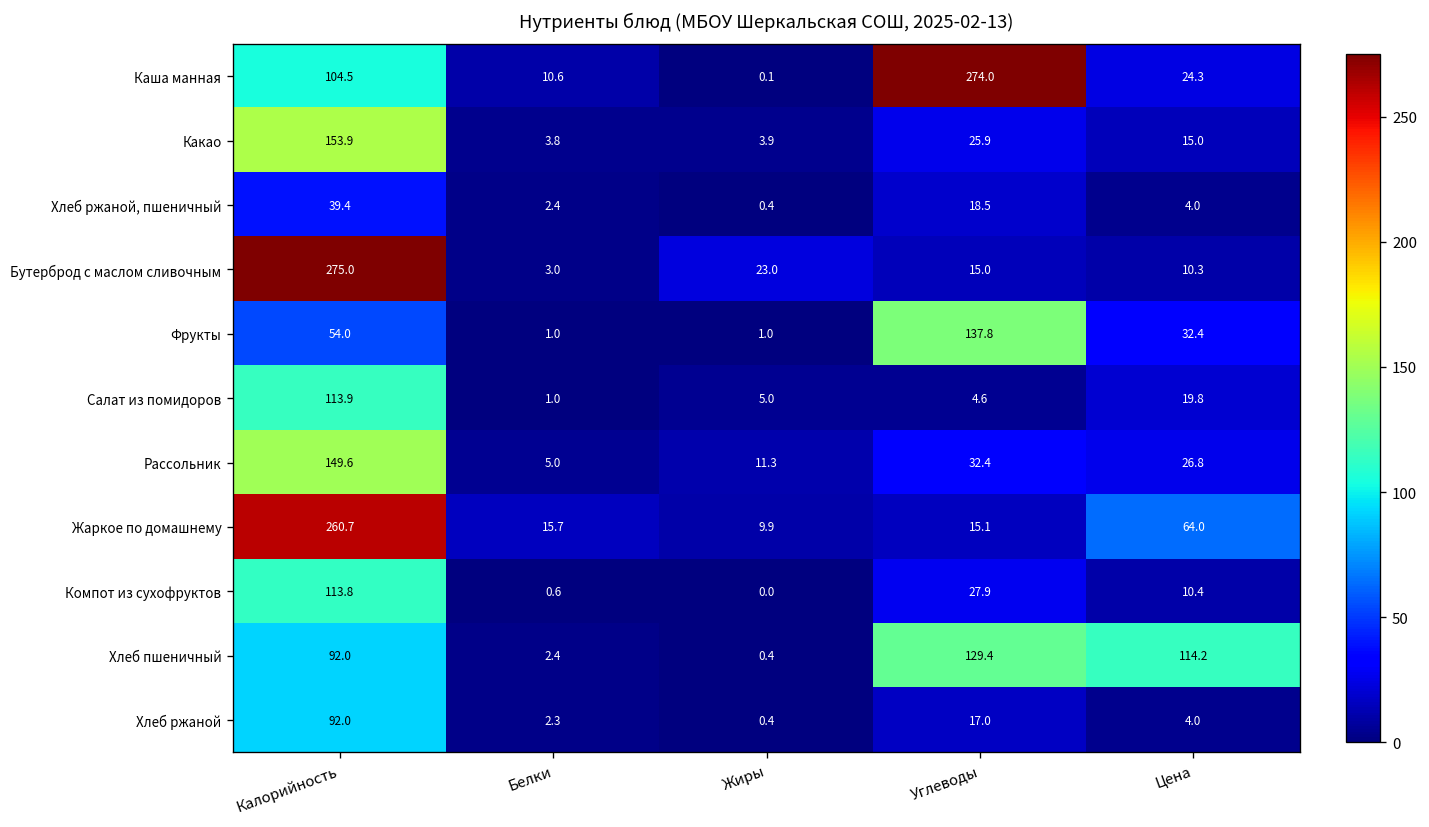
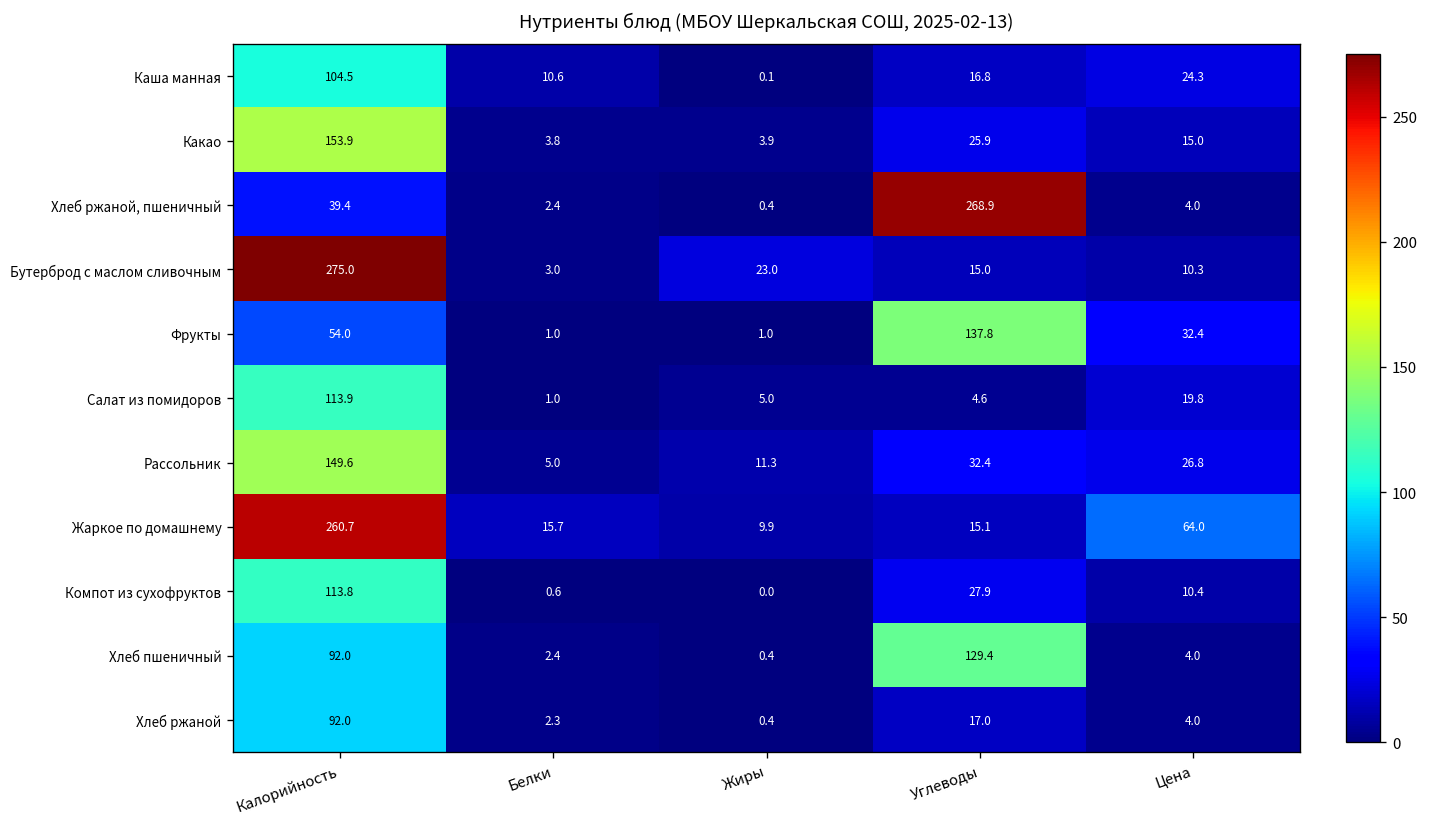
Каша манная, Углеводы: 274.0 -> 16.8
Хлеб ржаной, пшеничный, Углеводы: 18.5 -> 268.9
Хлеб пшеничный, Цена: 114.2 -> 4.0
